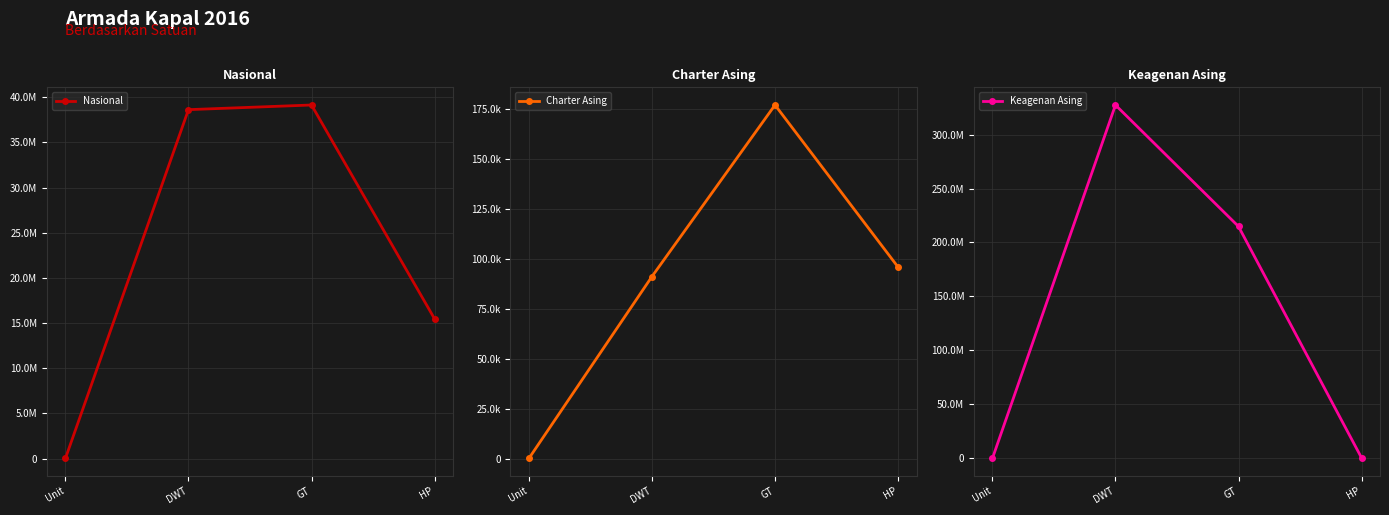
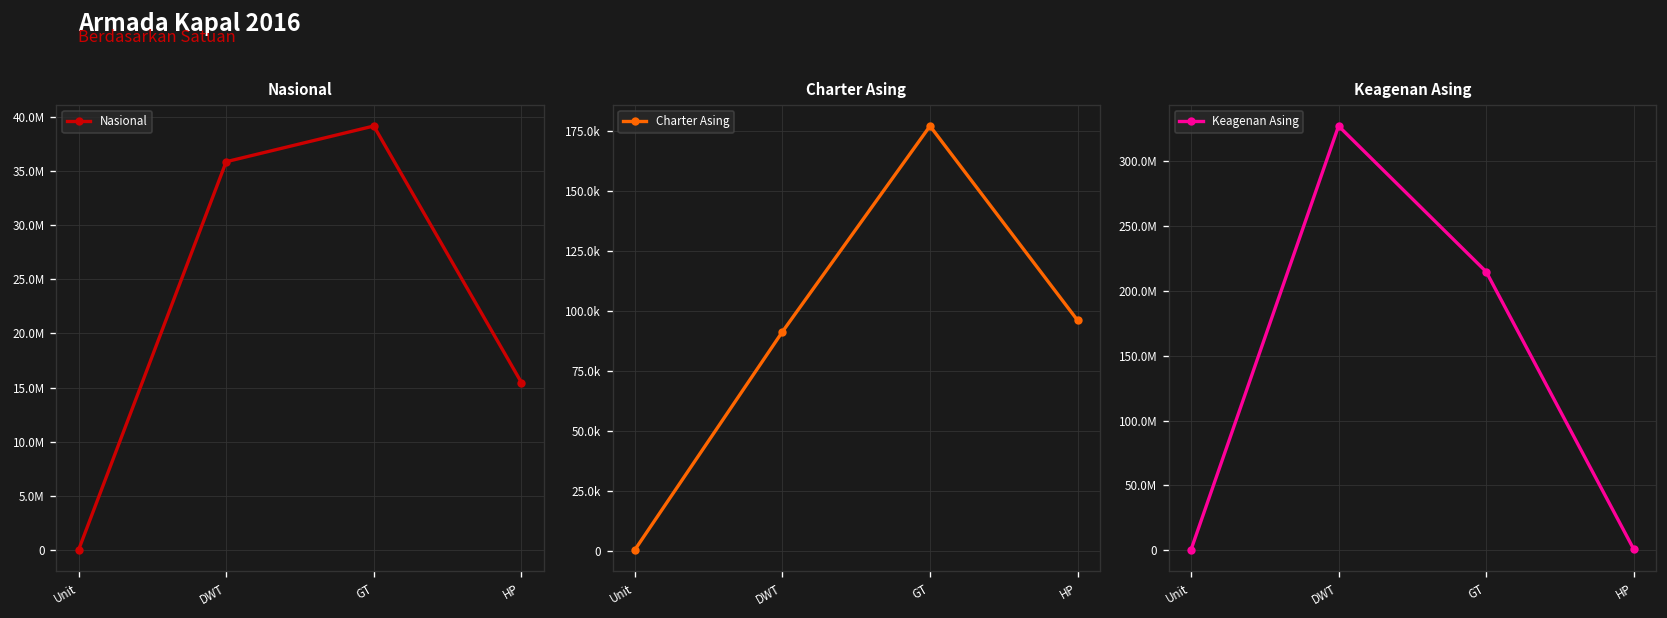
Nasional, DWT: 39000000 -> 36000000
